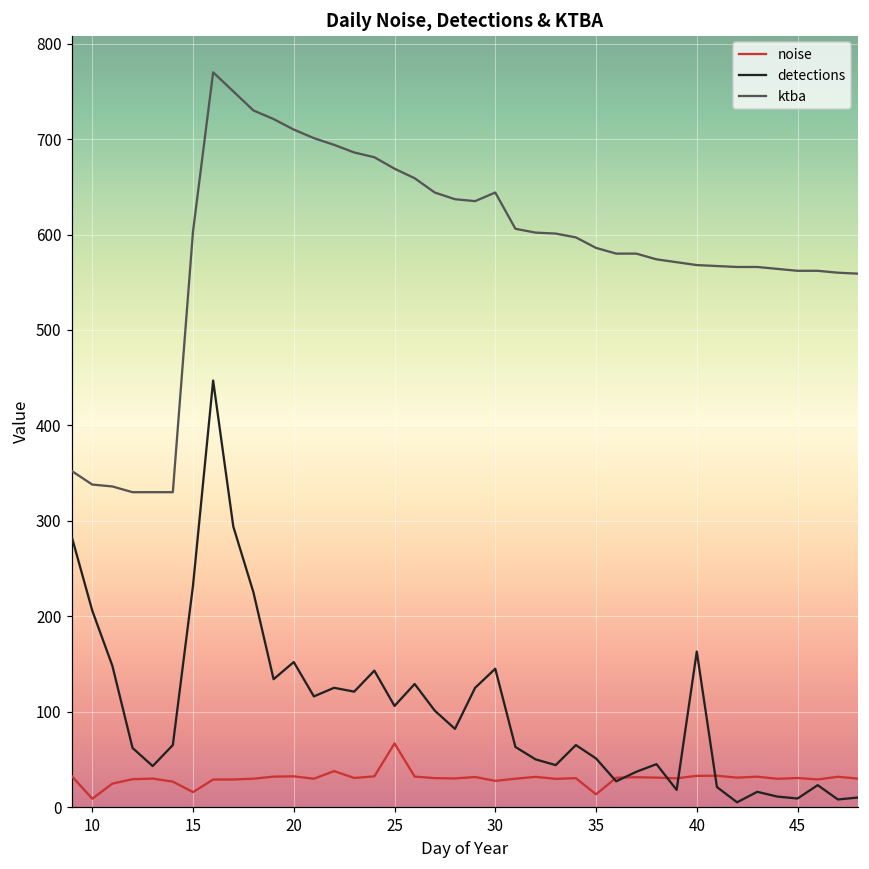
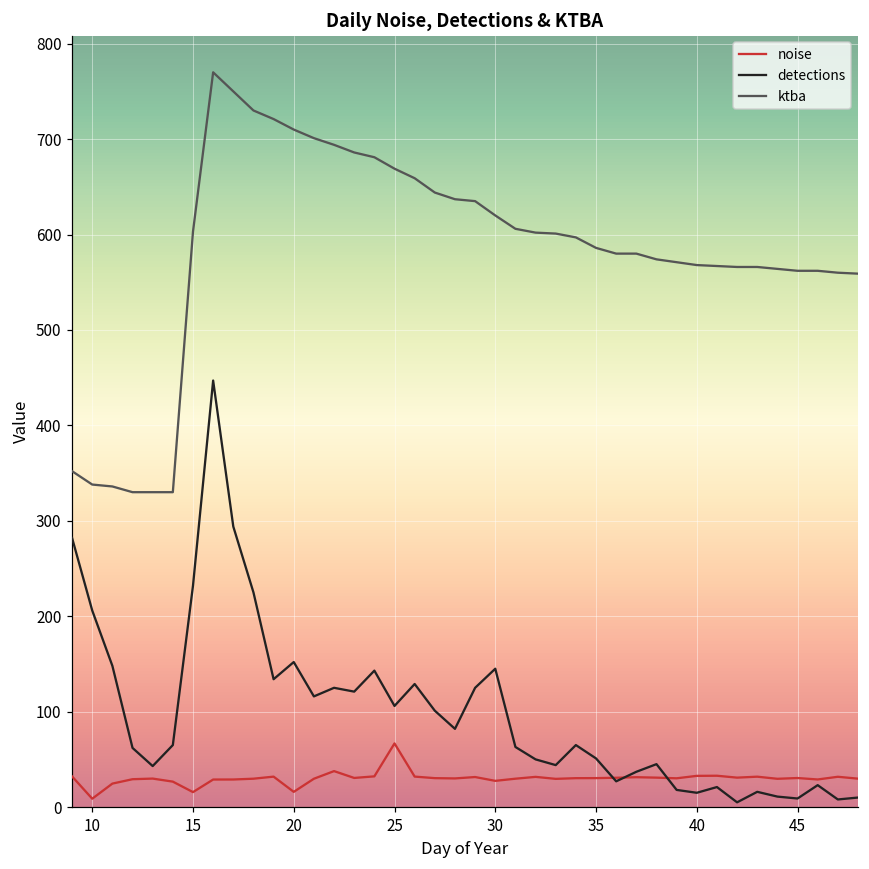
noise, 20: 30 -> 20
ktba, 30: 640 -> 620
noise, 35: 10 -> 30
detections, 40: 160 -> 20
